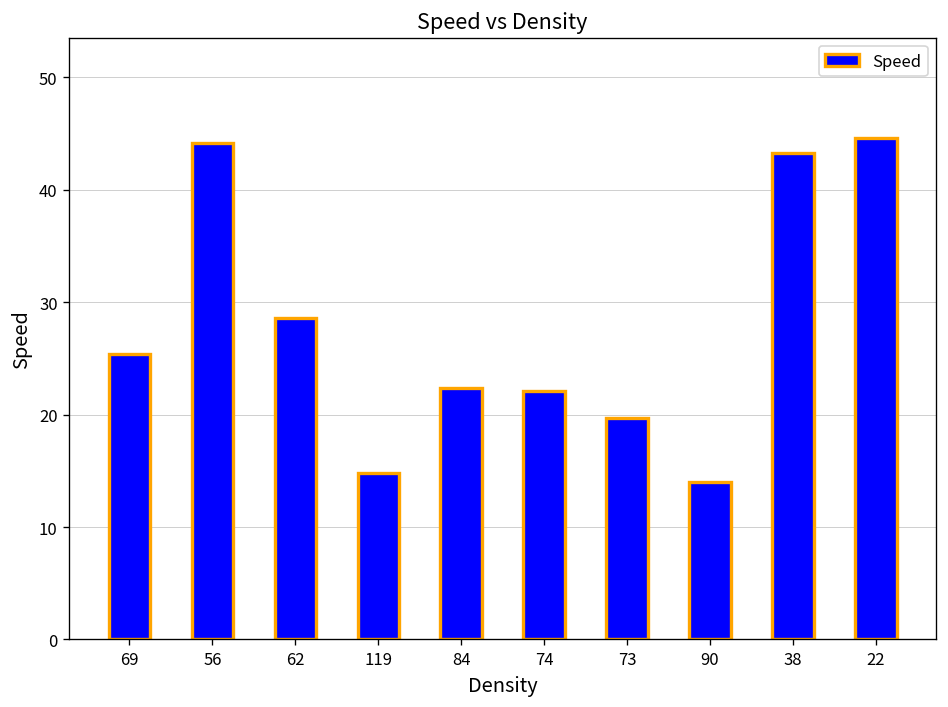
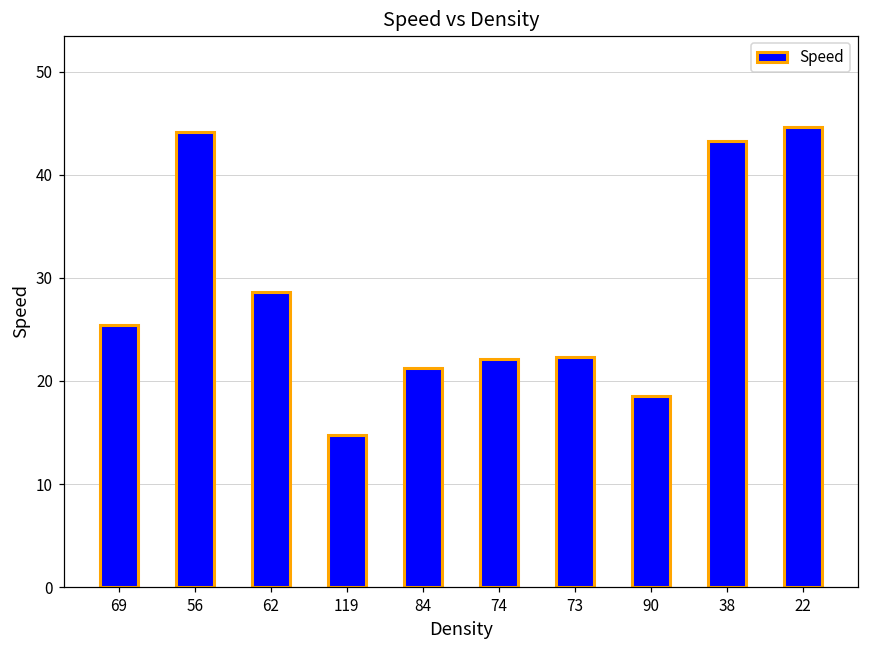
84: 22 -> 21
73: 20 -> 22
90: 14 -> 19
